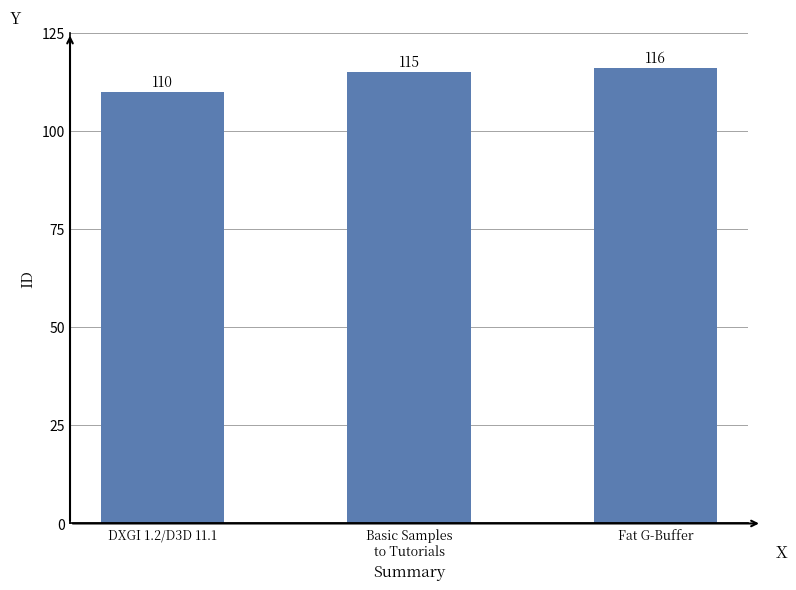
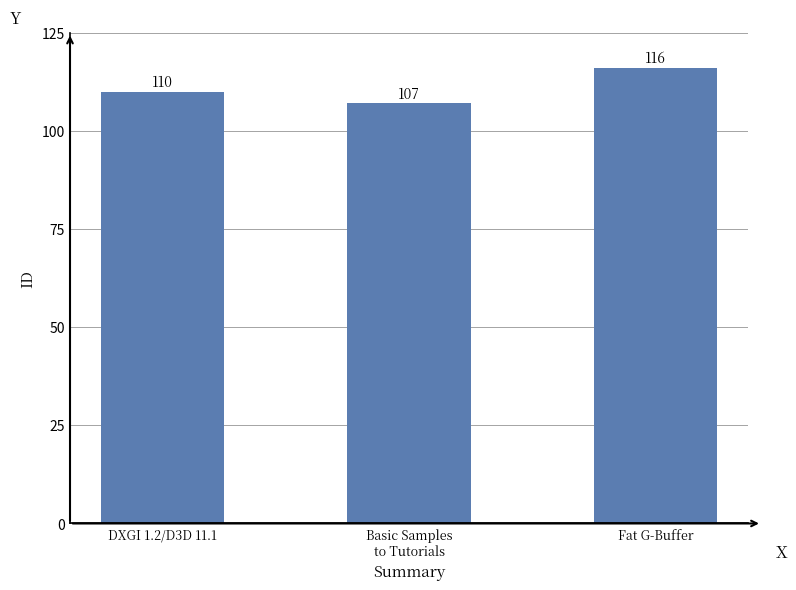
Basic Samples to Tutorials: 115 -> 107
